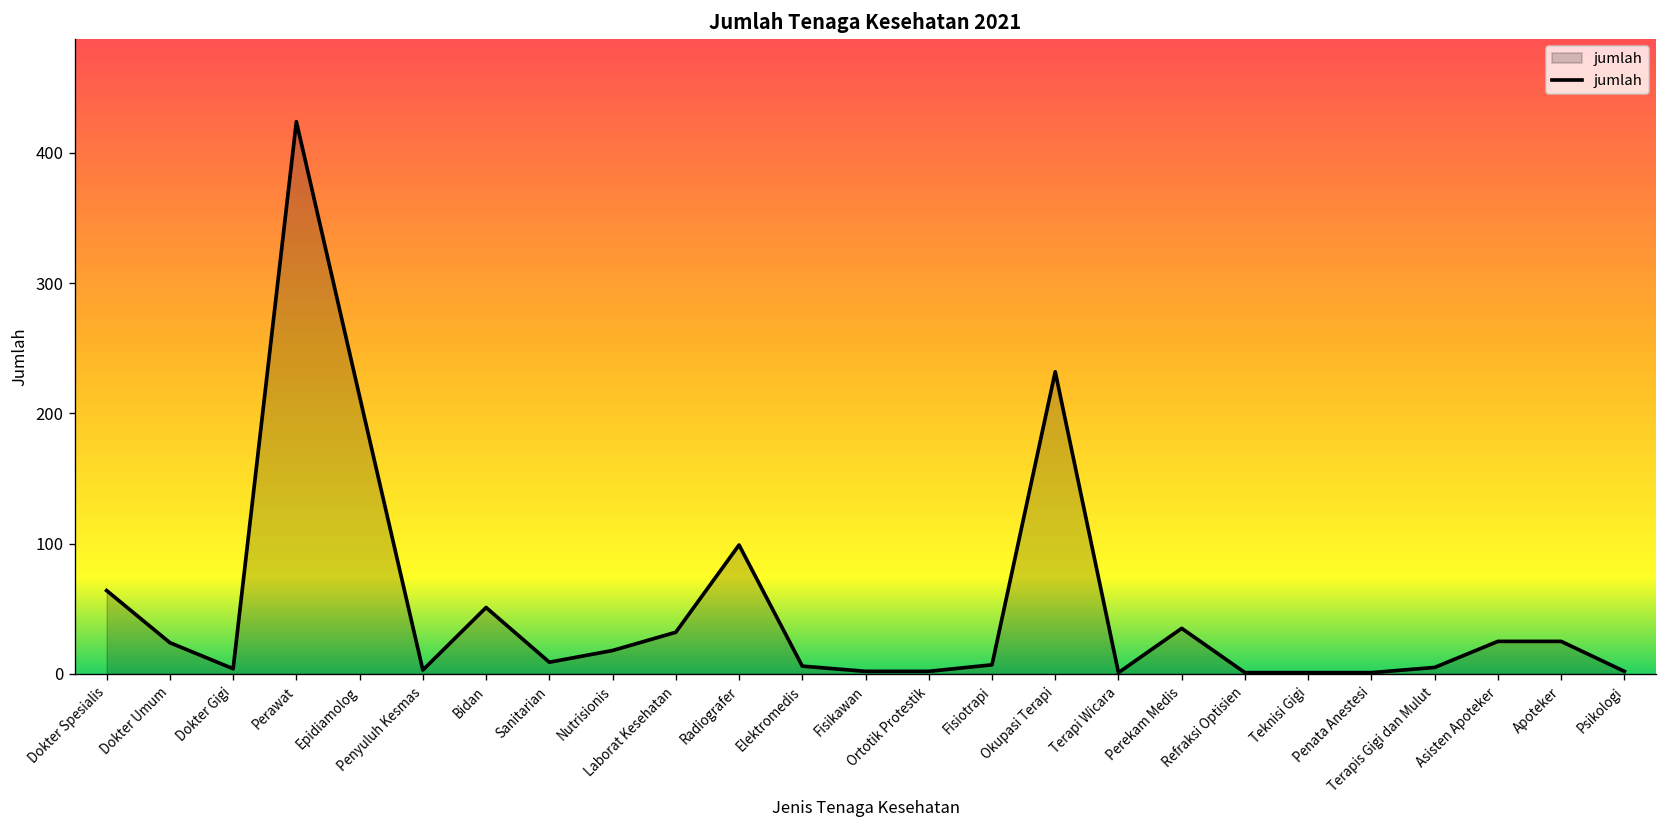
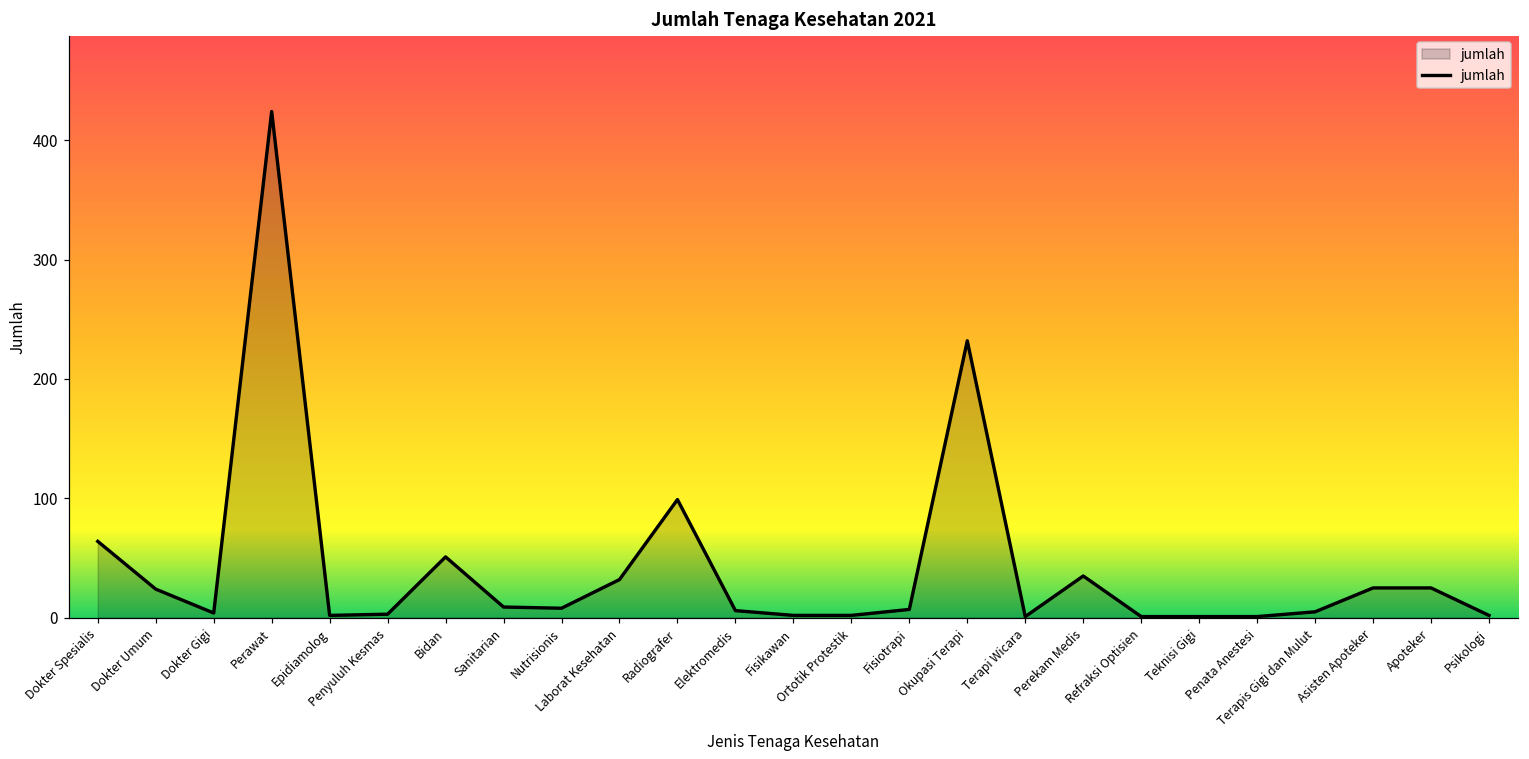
Epidiamolog: 213 -> 2
Nutrisionis: 18 -> 8
